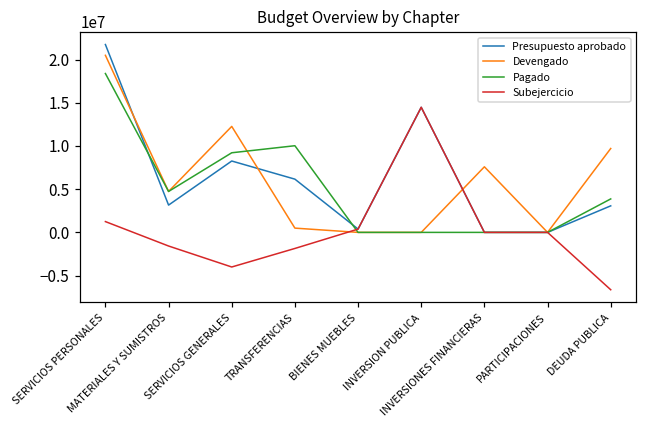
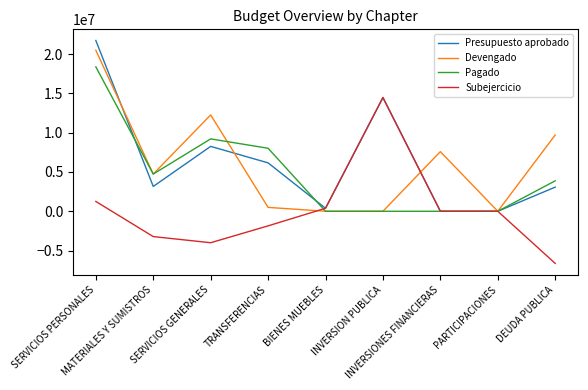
Subejercicio, MATERIALES Y SUMISTROS: -2000000 -> -3000000
Pagado, TRANSFERENCIAS: 10000000 -> 8000000
